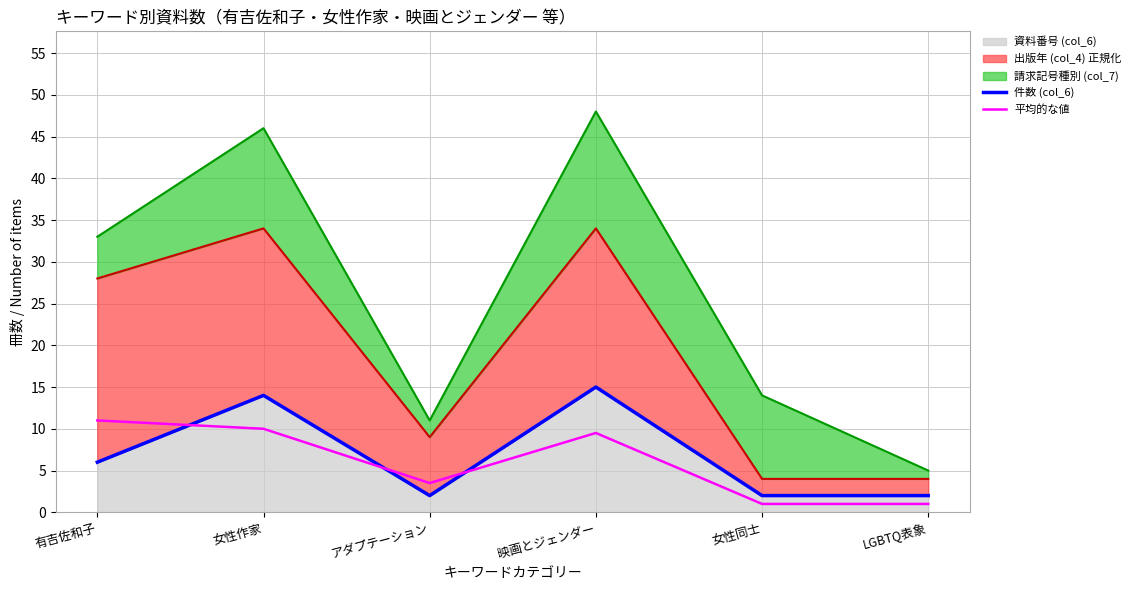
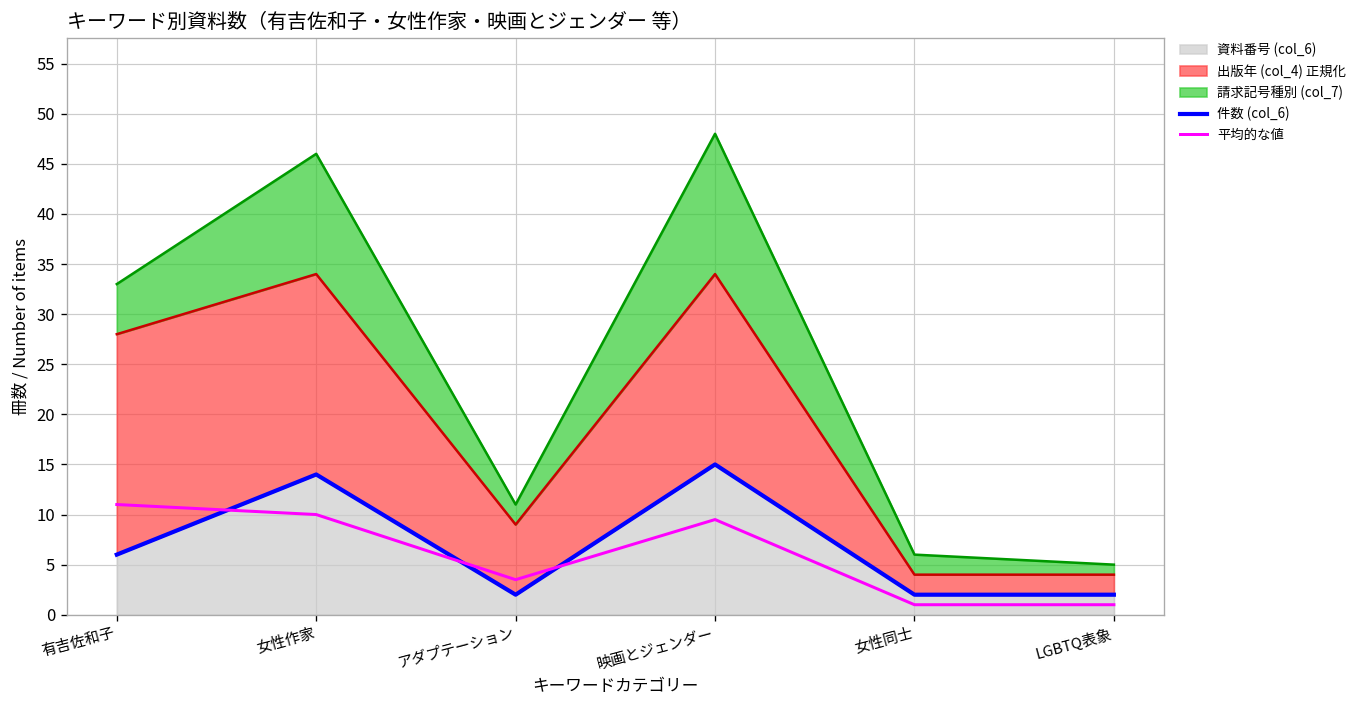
請求記号種別 (col_7), 女性同士: 10 -> 2
